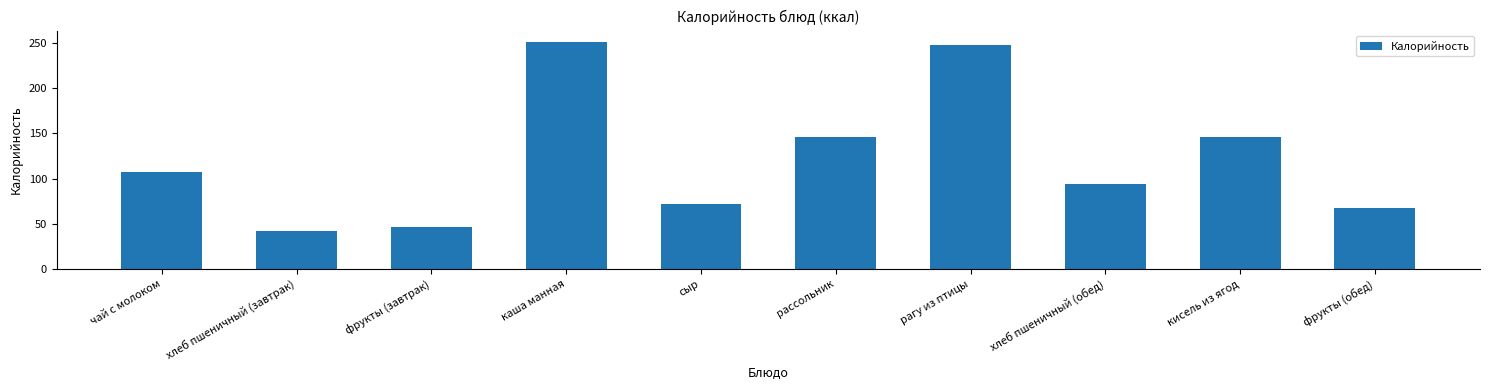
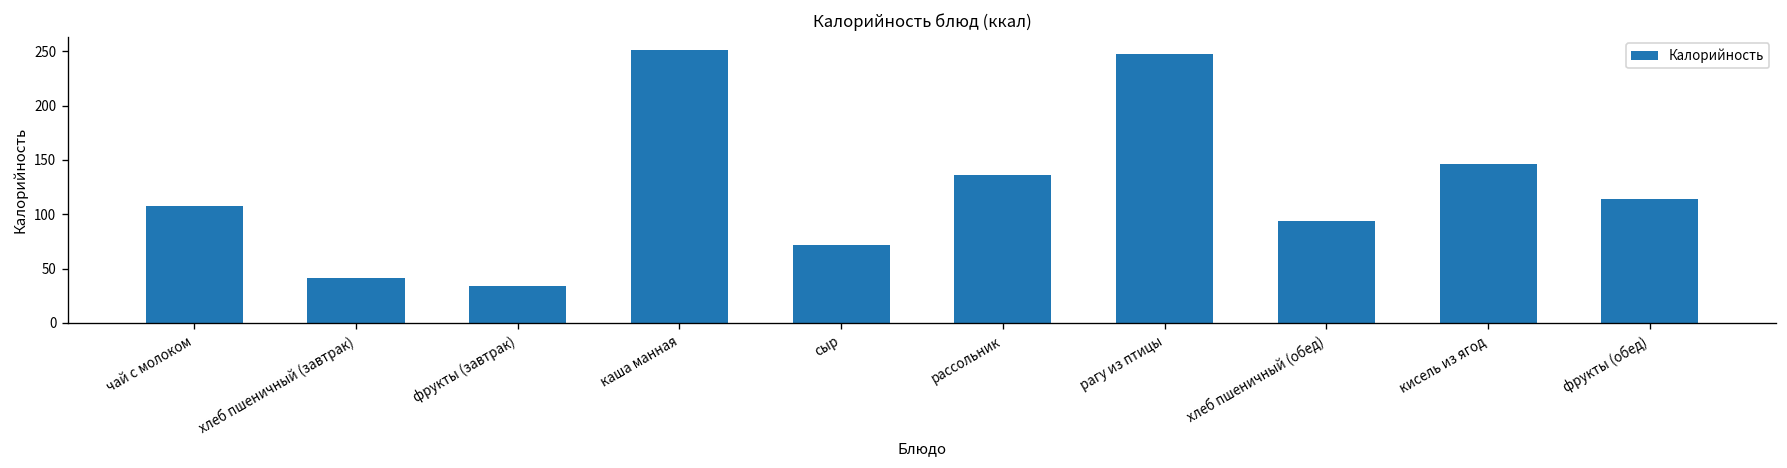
фрукты (завтрак): 50 -> 30
рассольник: 150 -> 140
фрукты (обед): 70 -> 110
